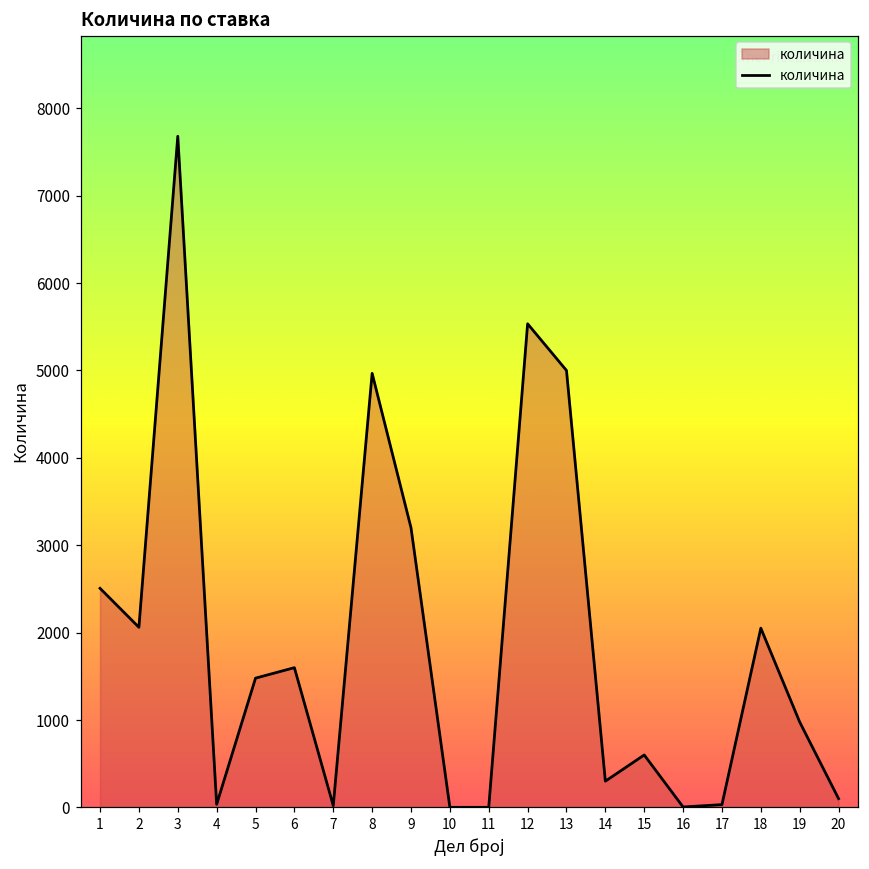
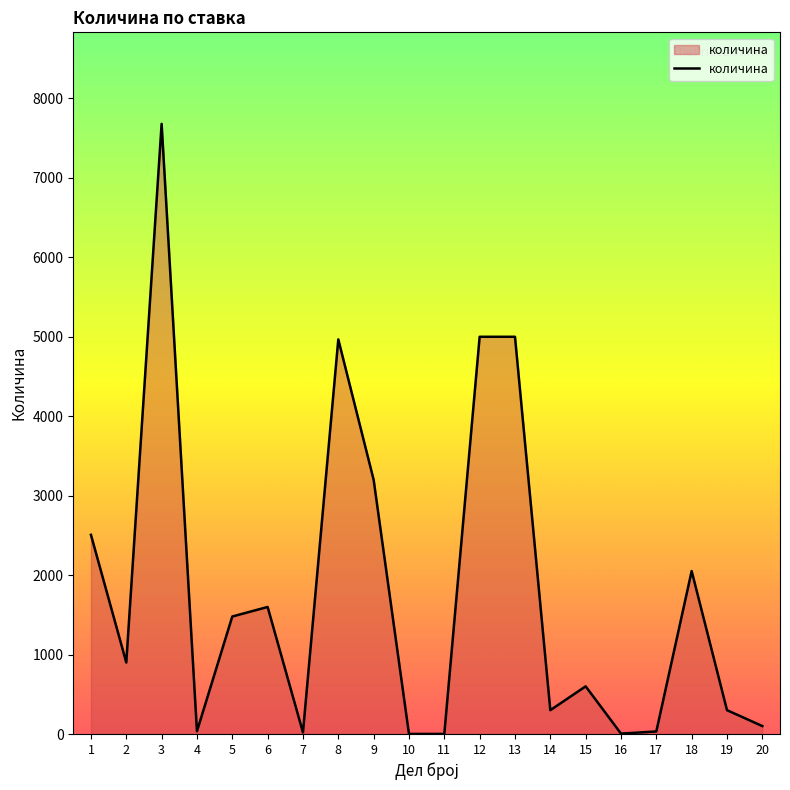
2: 2100 -> 900
12: 5500 -> 5000
19: 1000 -> 300
